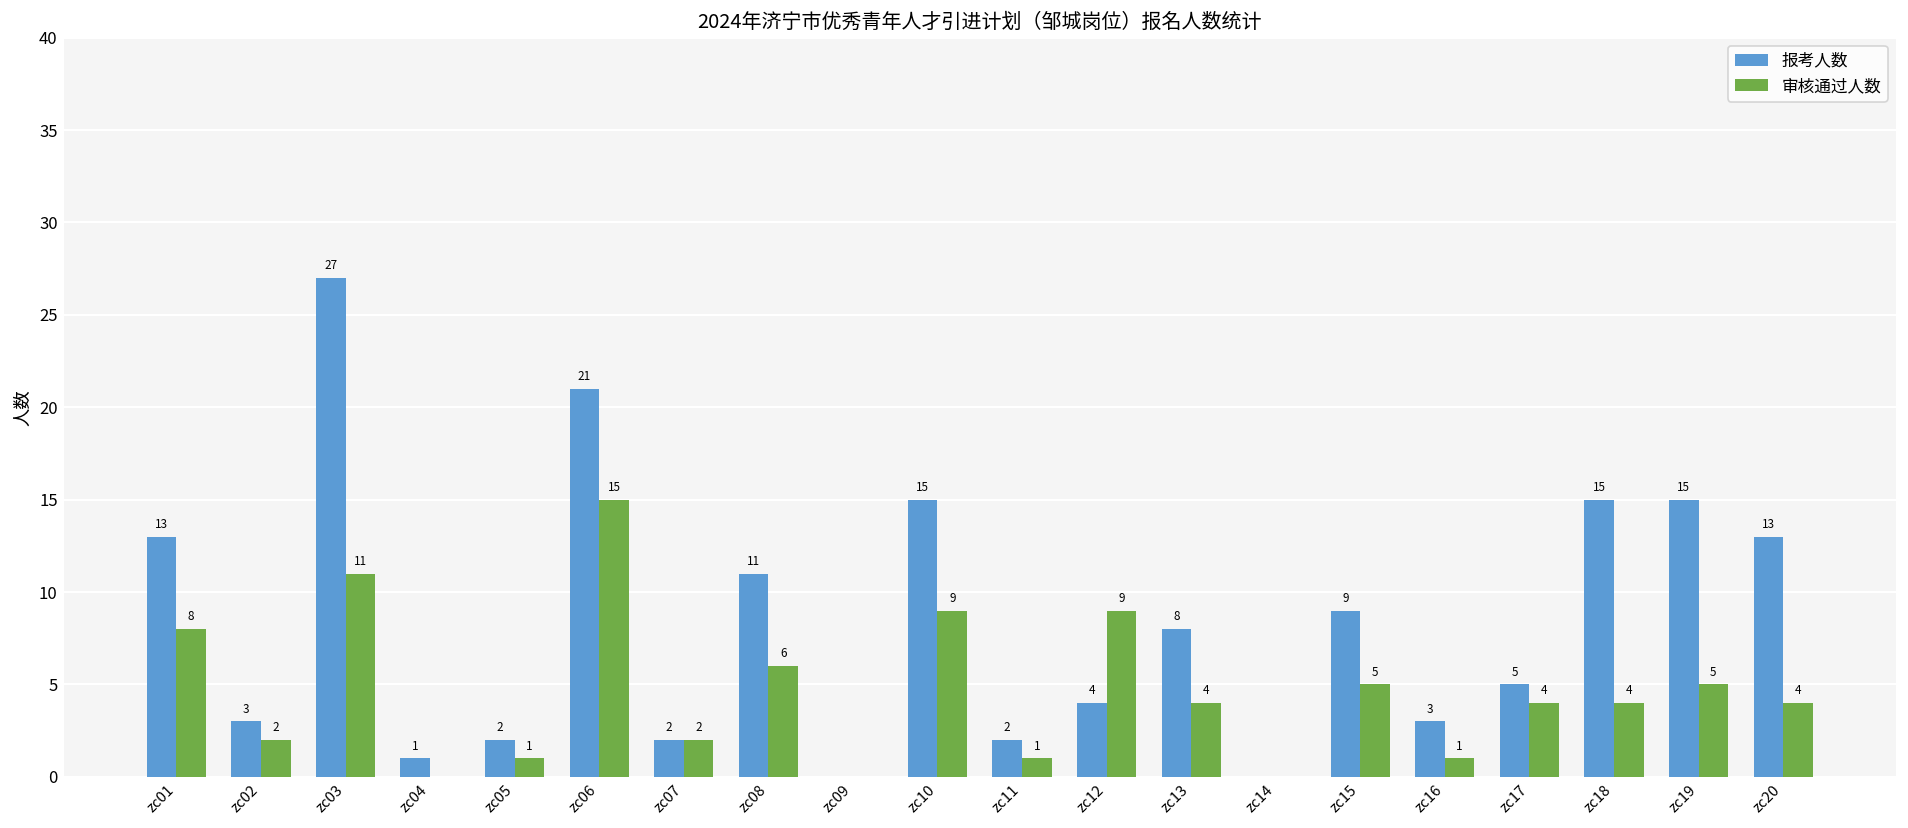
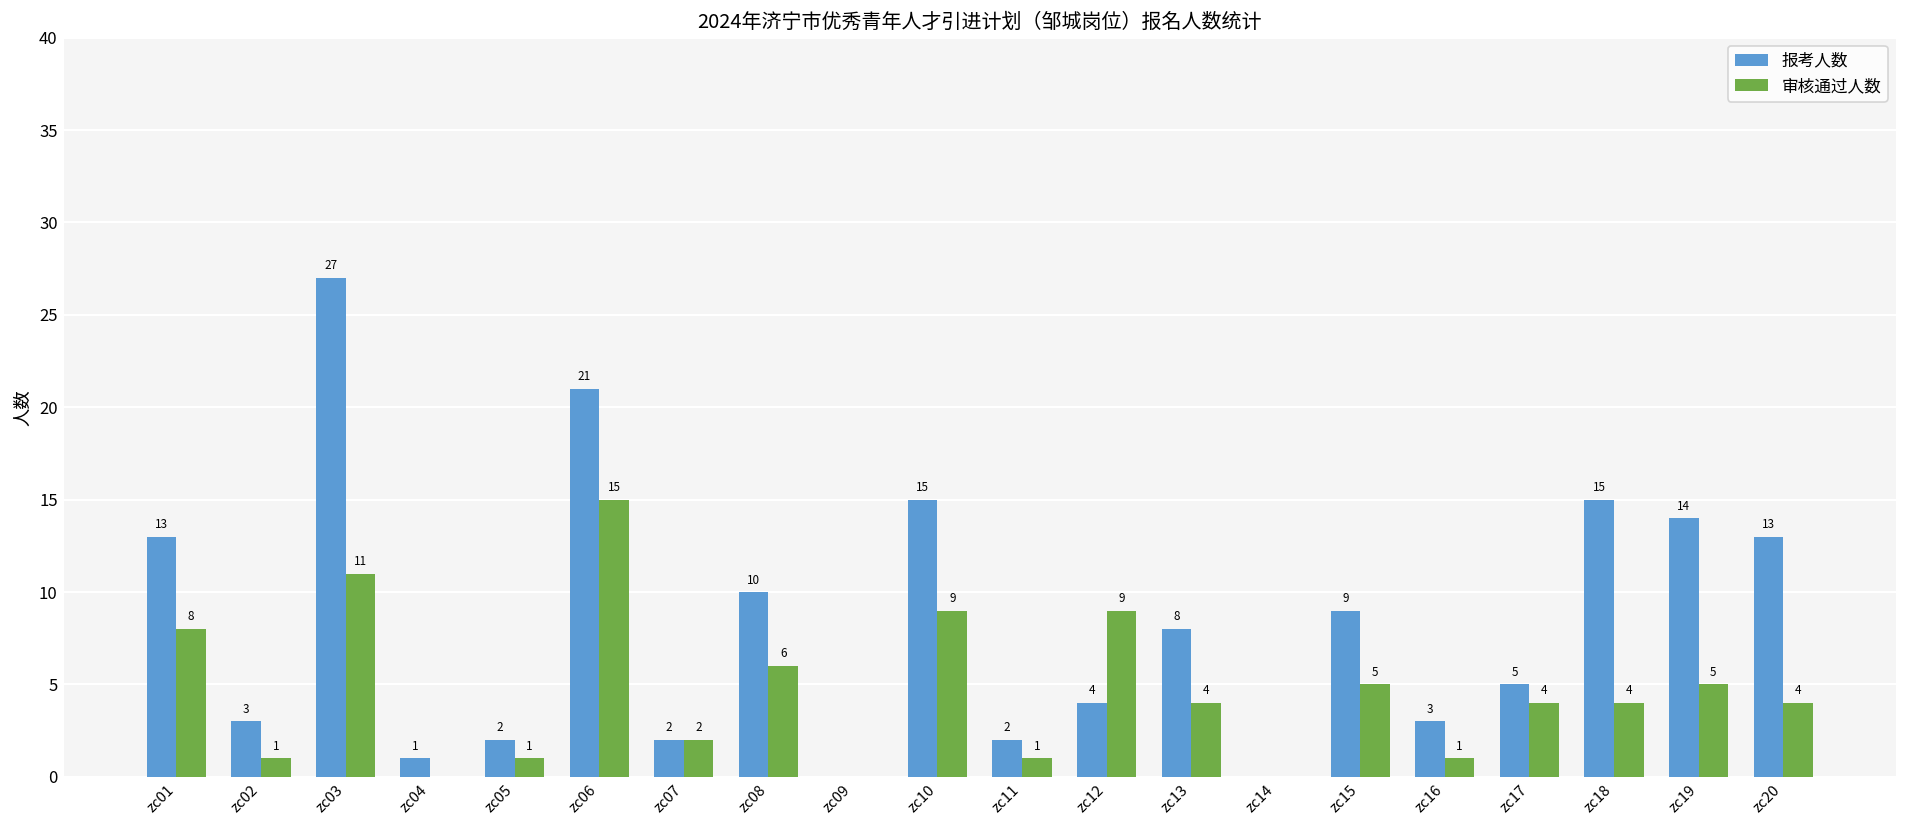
审核通过人数, zc02: 2 -> 1
报考人数, zc08: 11 -> 10
报考人数, zc19: 15 -> 14
